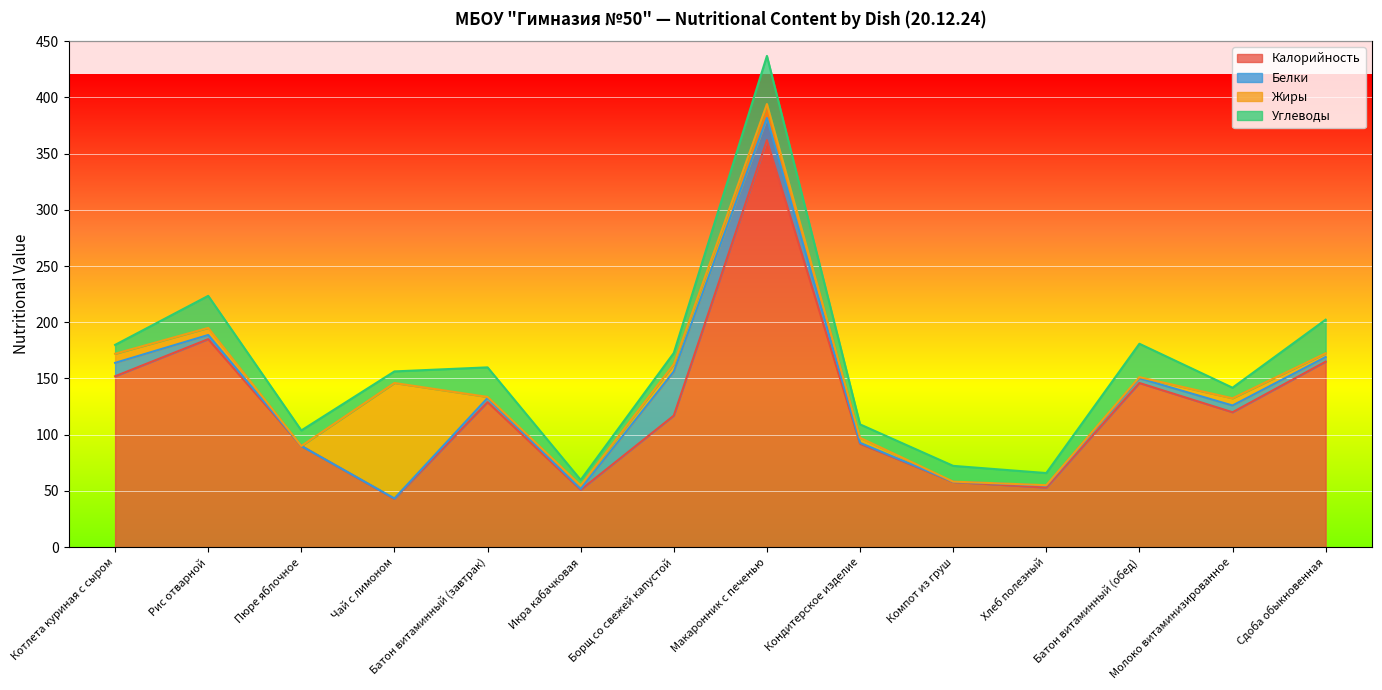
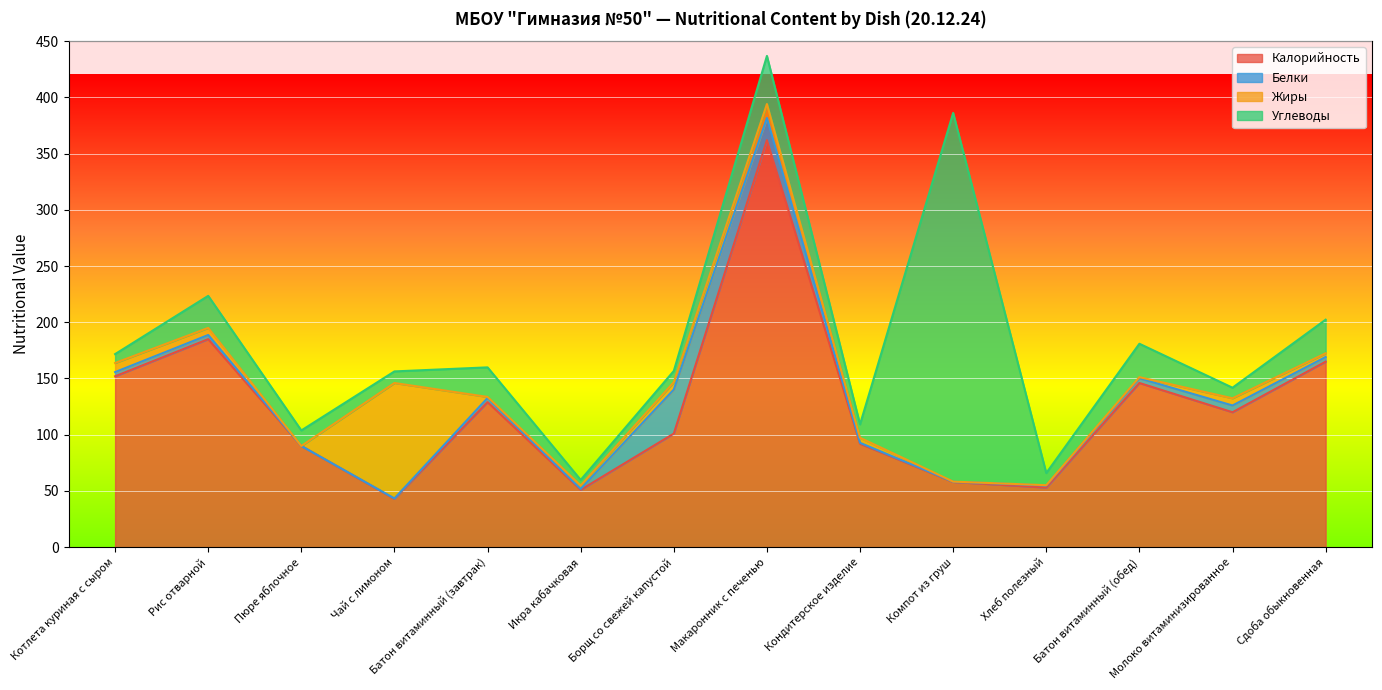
Белки, Котлета куриная с сыром: 12 -> 4
Калорийность, Борщ со свежей капустой: 117 -> 101
Углеводы, Компот из груш: 14 -> 328
